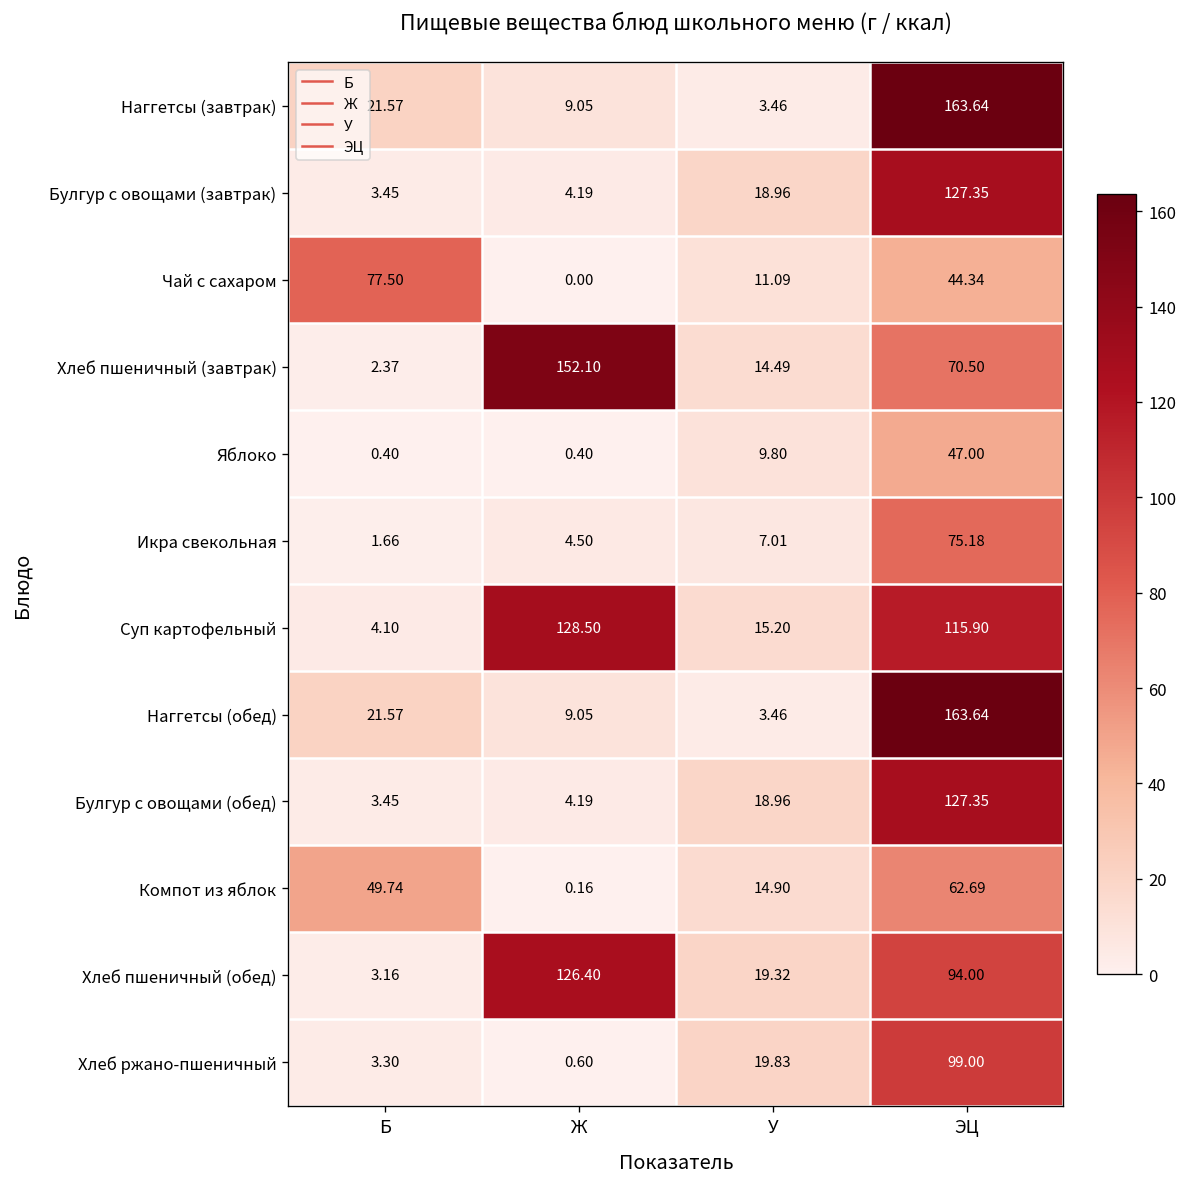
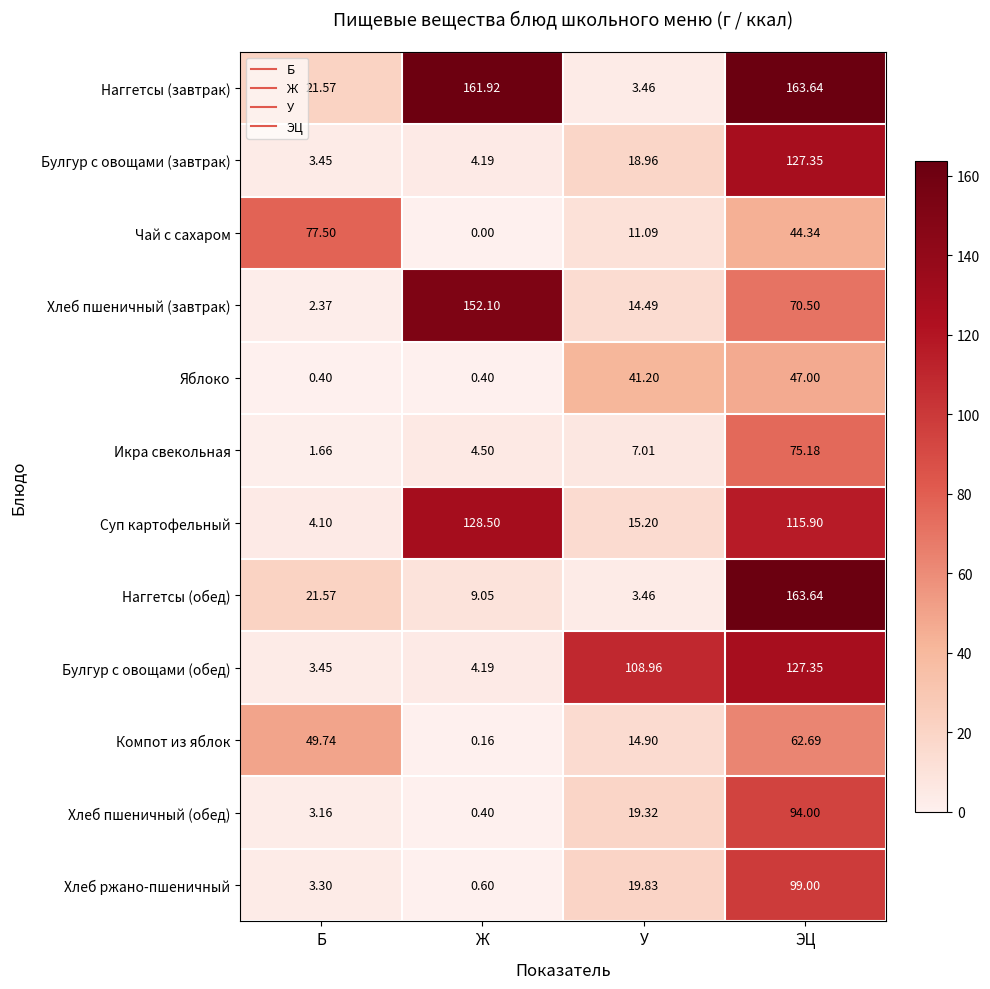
Наггетсы (завтрак), Ж: 9.05 -> 161.92
Яблоко, У: 9.80 -> 41.20
Булгур с овощами (обед), У: 18.96 -> 108.96
Хлеб пшеничный (обед), Ж: 126.40 -> 0.40
